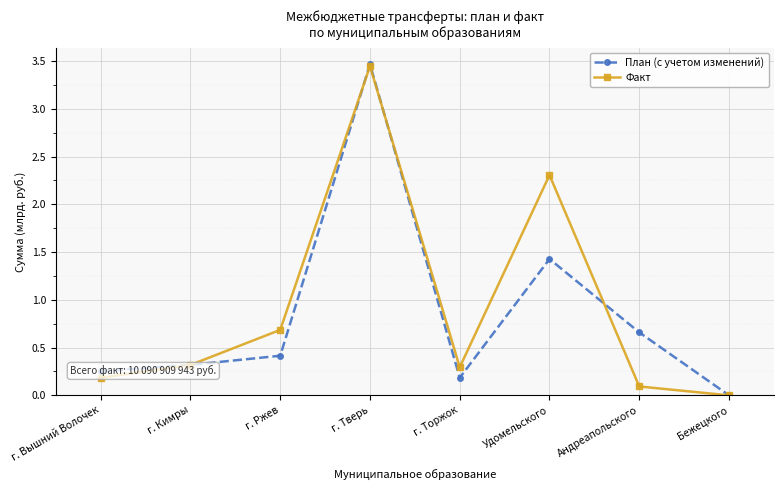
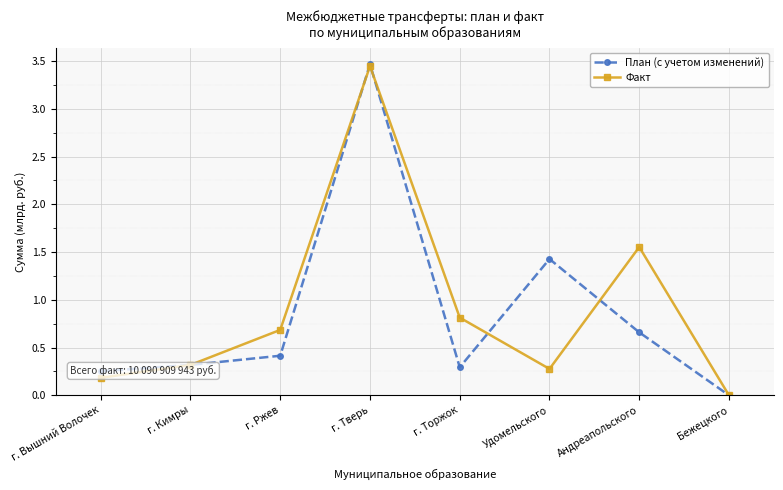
План (с учетом изменений), г. Торжок: 0.2 -> 0.3
Факт, г. Торжок: 0.3 -> 0.8
Факт, Удомельского: 2.3 -> 0.3
Факт, Андреапольского: 0.1 -> 1.6
